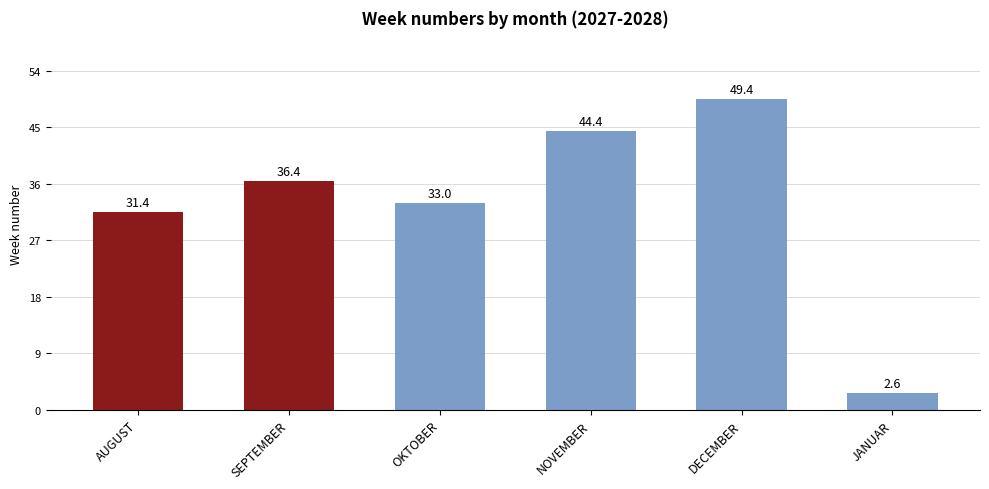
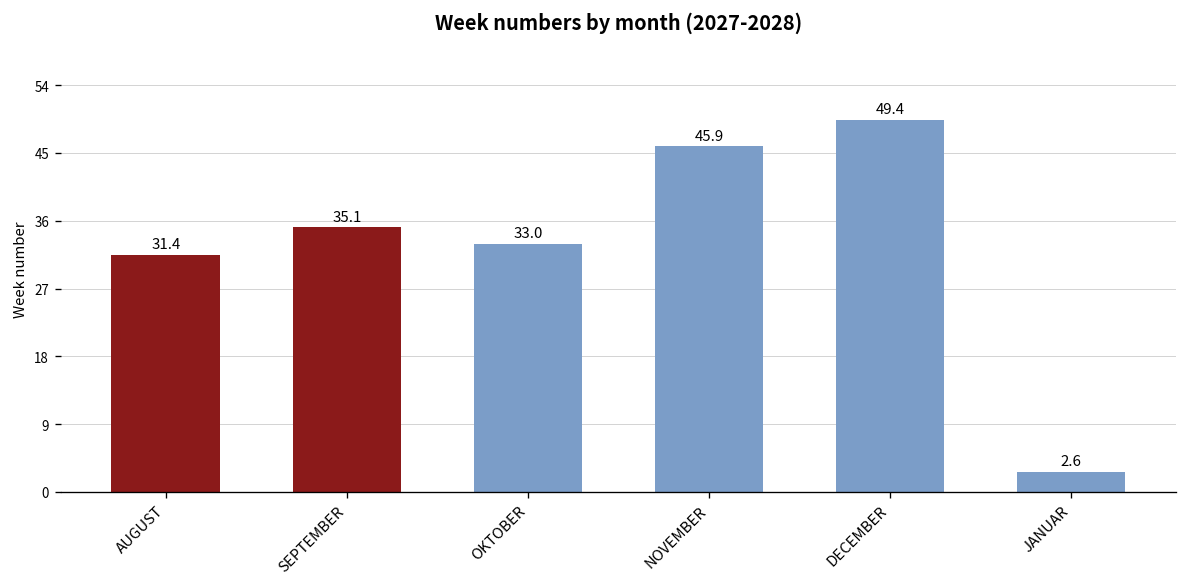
SEPTEMBER: 36.4 -> 35.1
NOVEMBER: 44.4 -> 45.9
